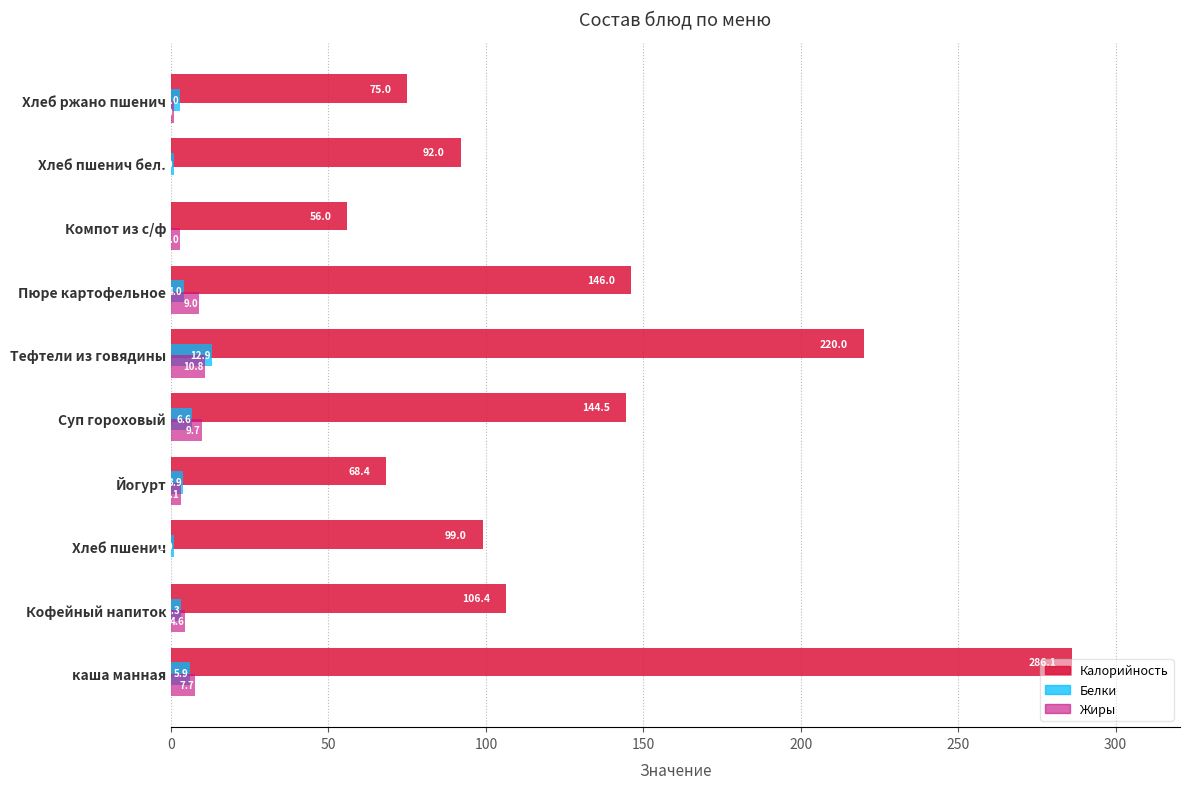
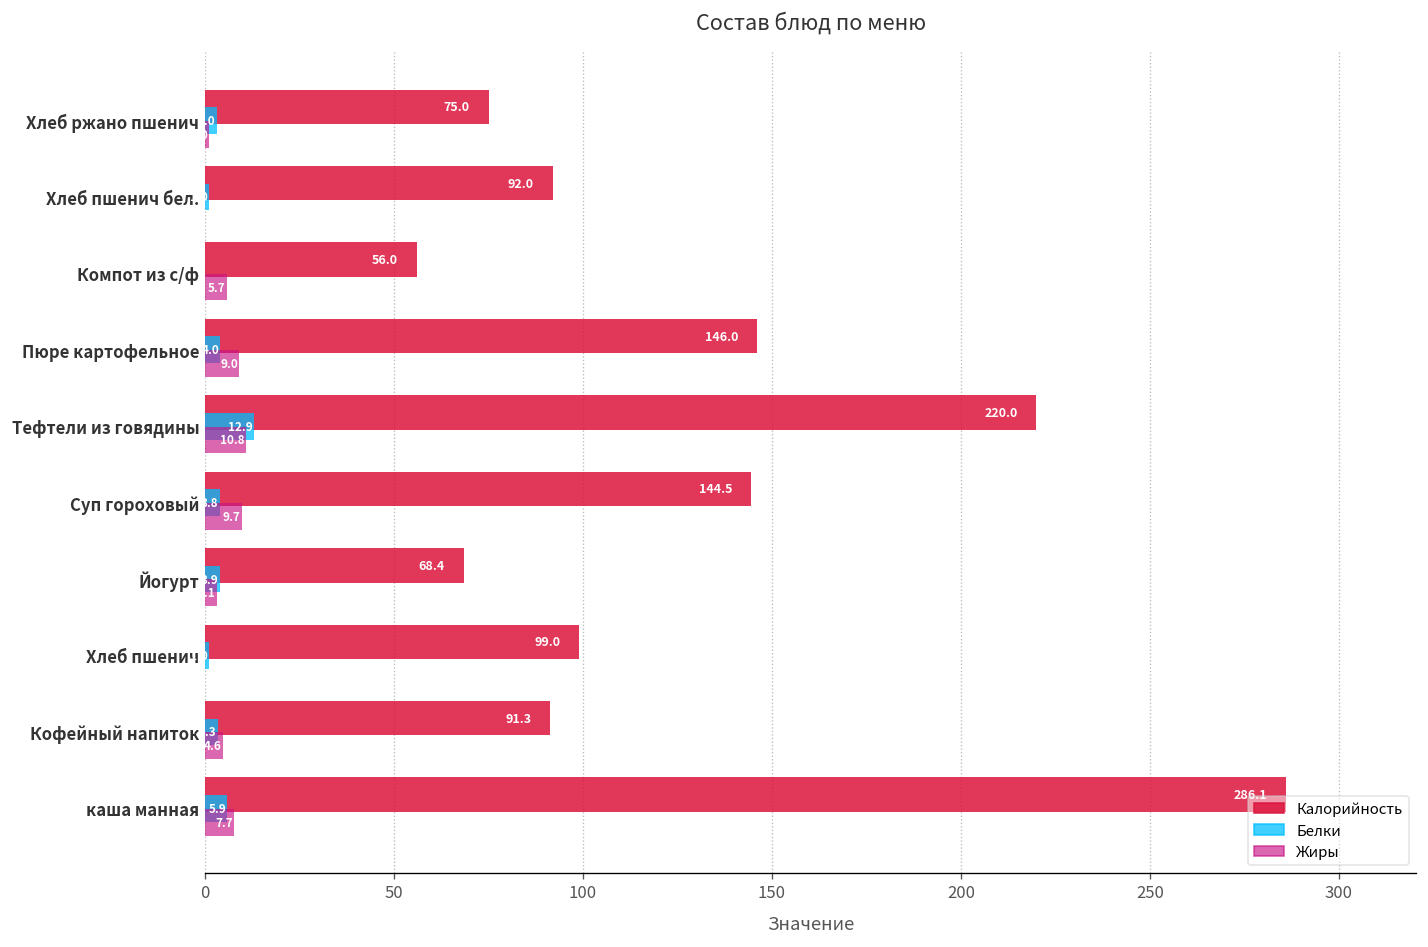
Жиры, Компот из с/ф: 3 -> 6
Белки, Суп гороховый: 6.6 -> 3.8
Калорийность, Кофейный напиток: 106.4 -> 91.3
